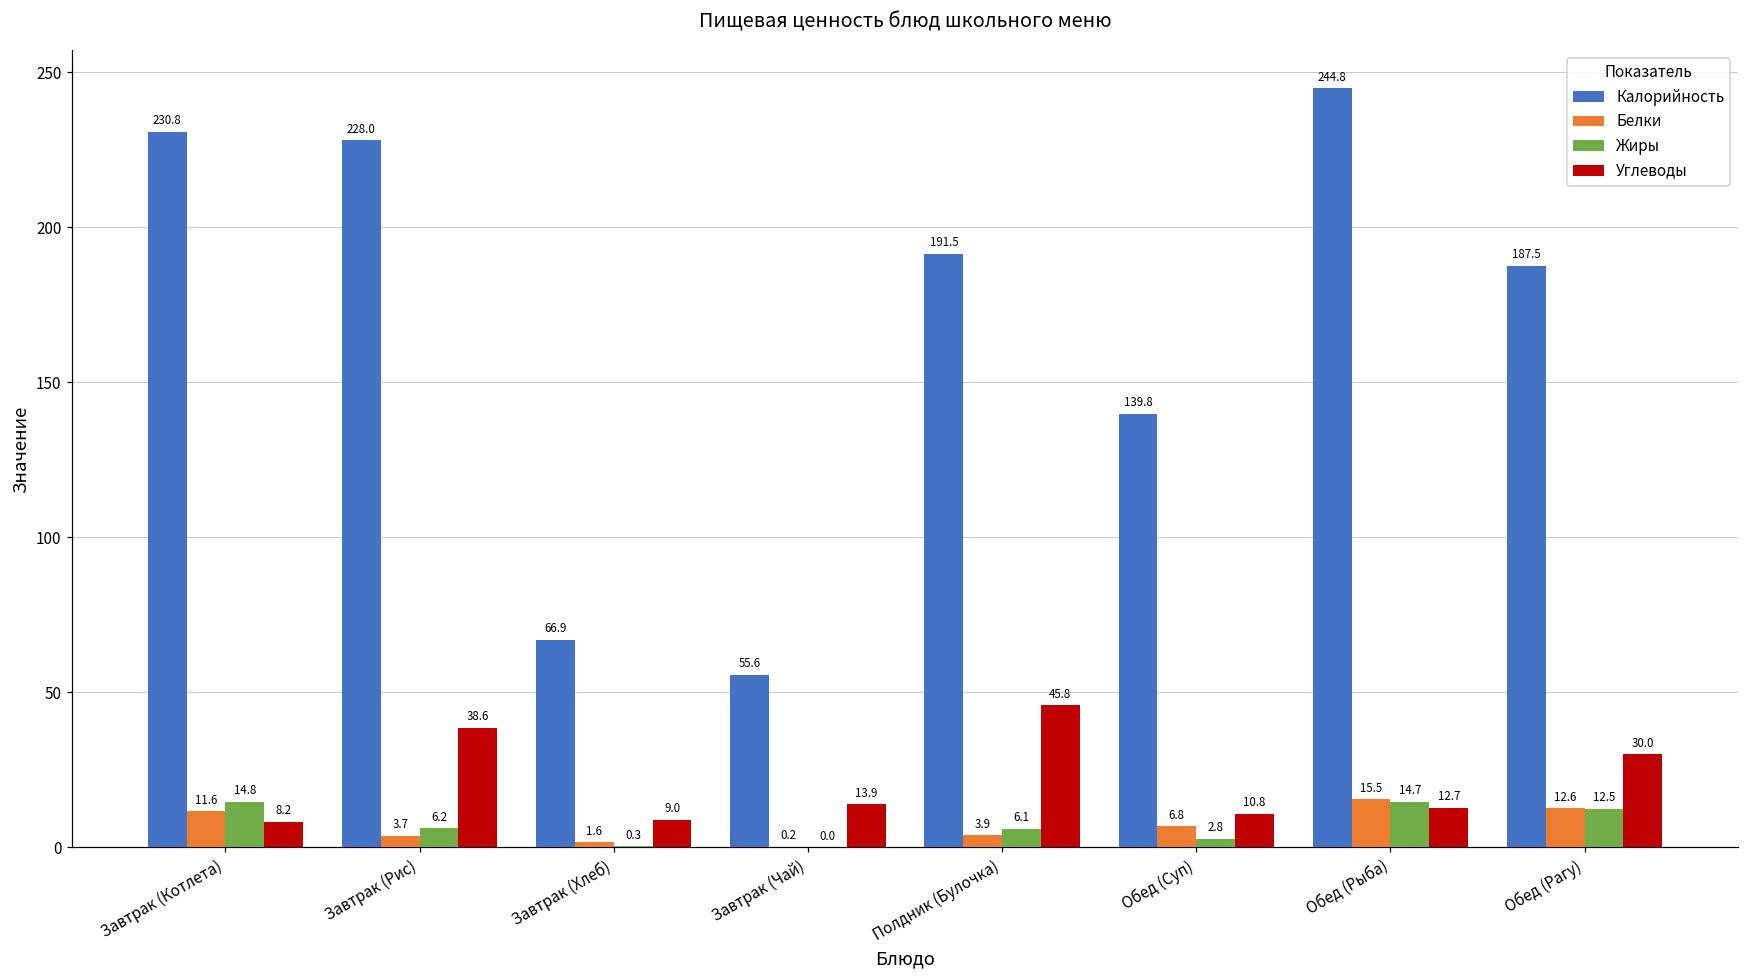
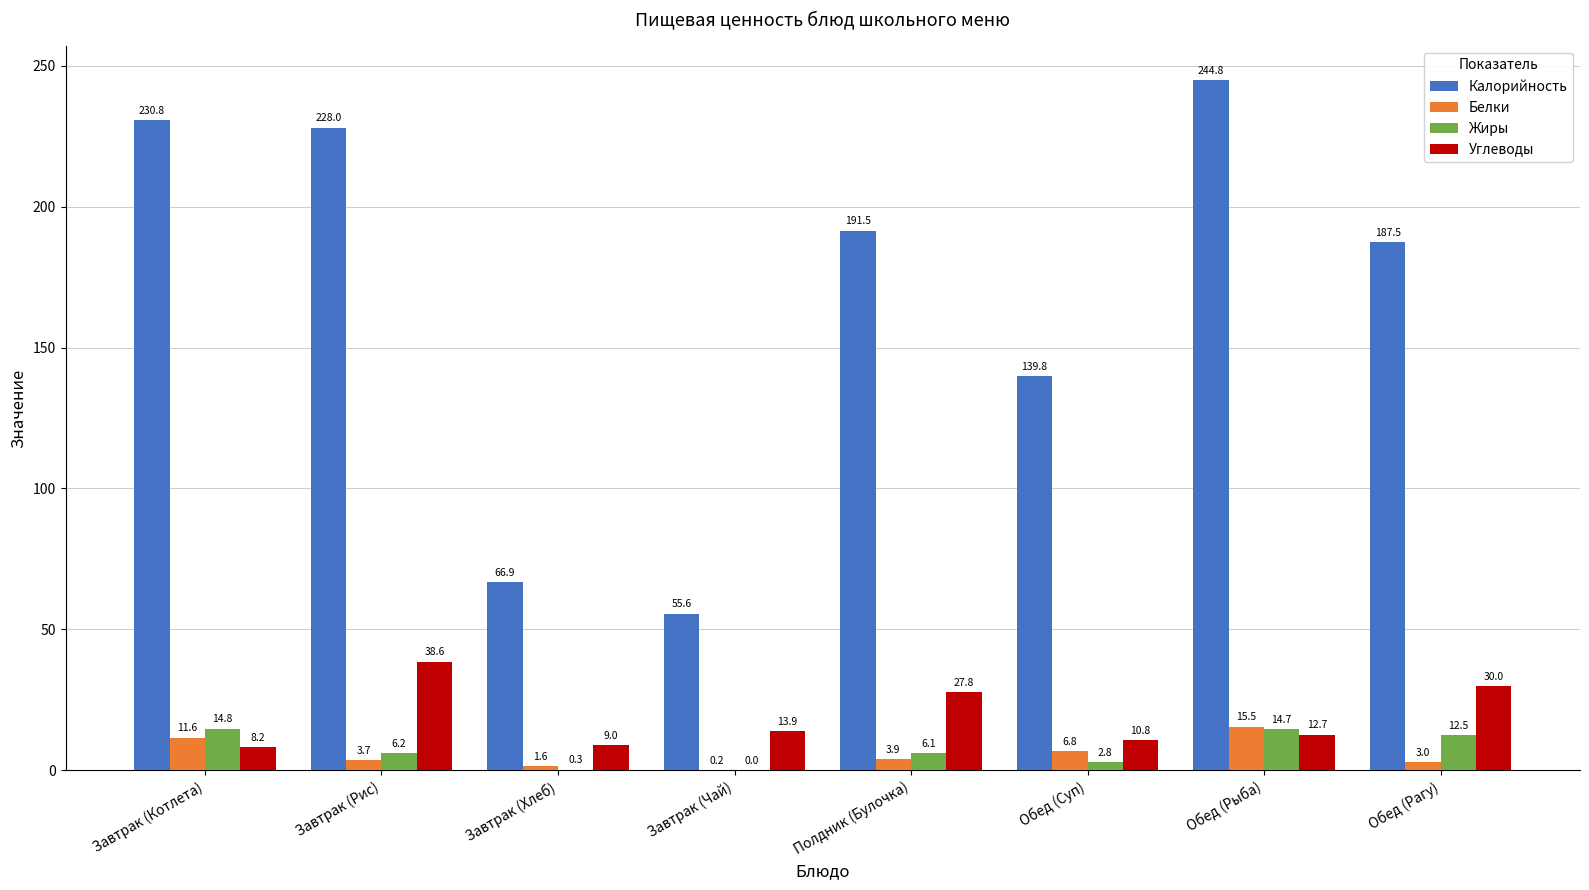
Углеводы, Полдник (Булочка): 45.8 -> 27.8
Белки, Обед (Рагу): 12.6 -> 3.0
